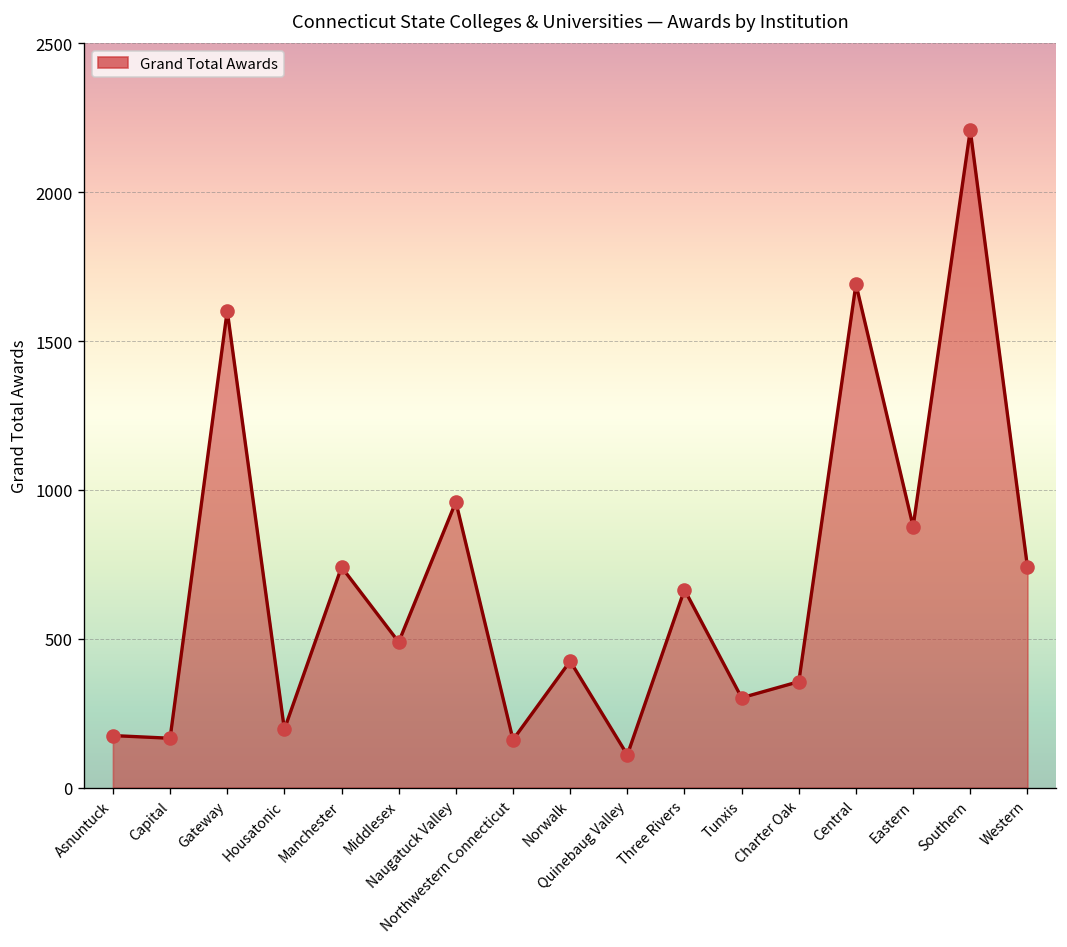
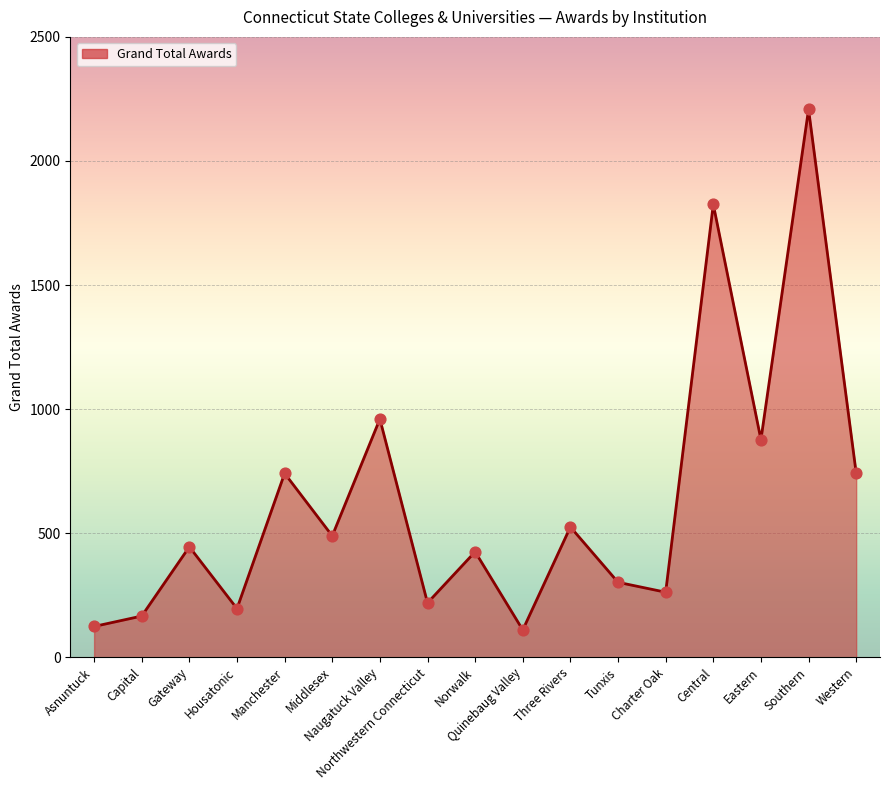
Asnuntuck: 180 -> 120
Gateway: 1600 -> 450
Northwestern Connecticut: 160 -> 220
Three Rivers: 670 -> 530
Charter Oak: 360 -> 260
Central: 1690 -> 1830
